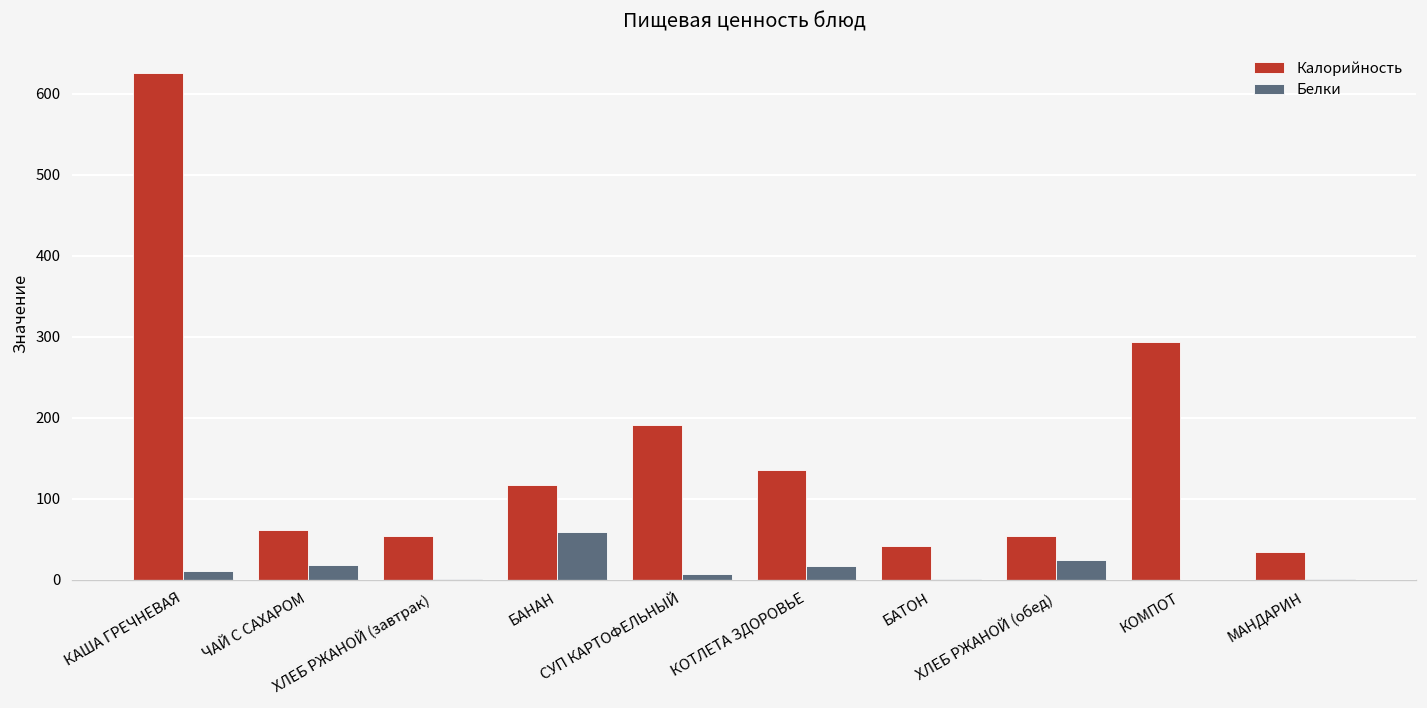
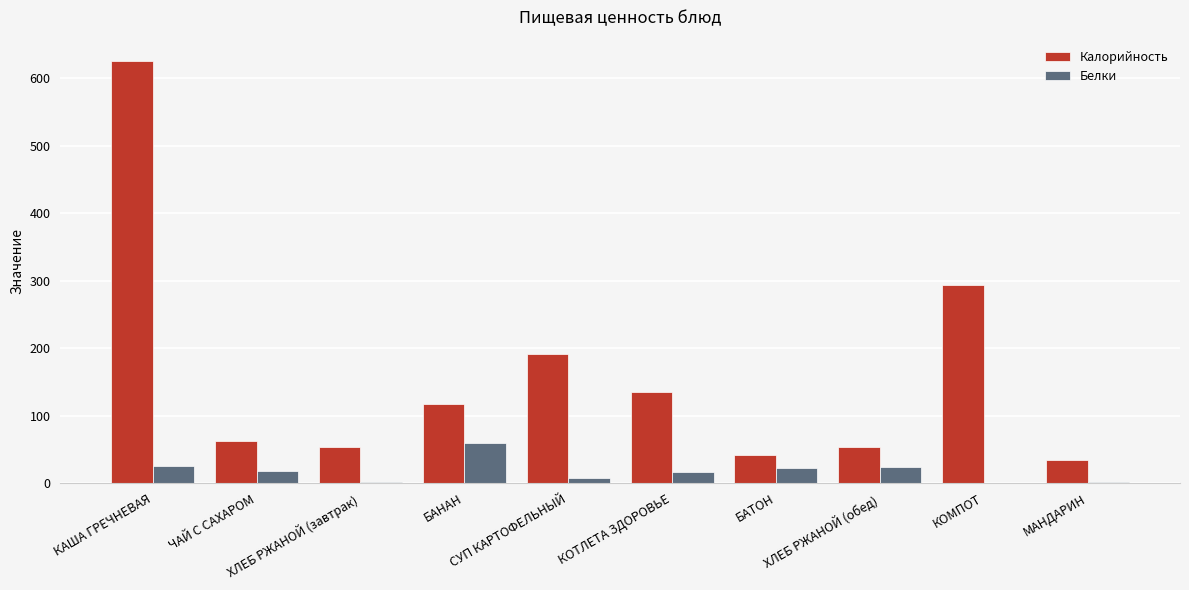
Белки, КАША ГРЕЧНЕВАЯ: 10 -> 30
Белки, БАТОН: 0 -> 20
